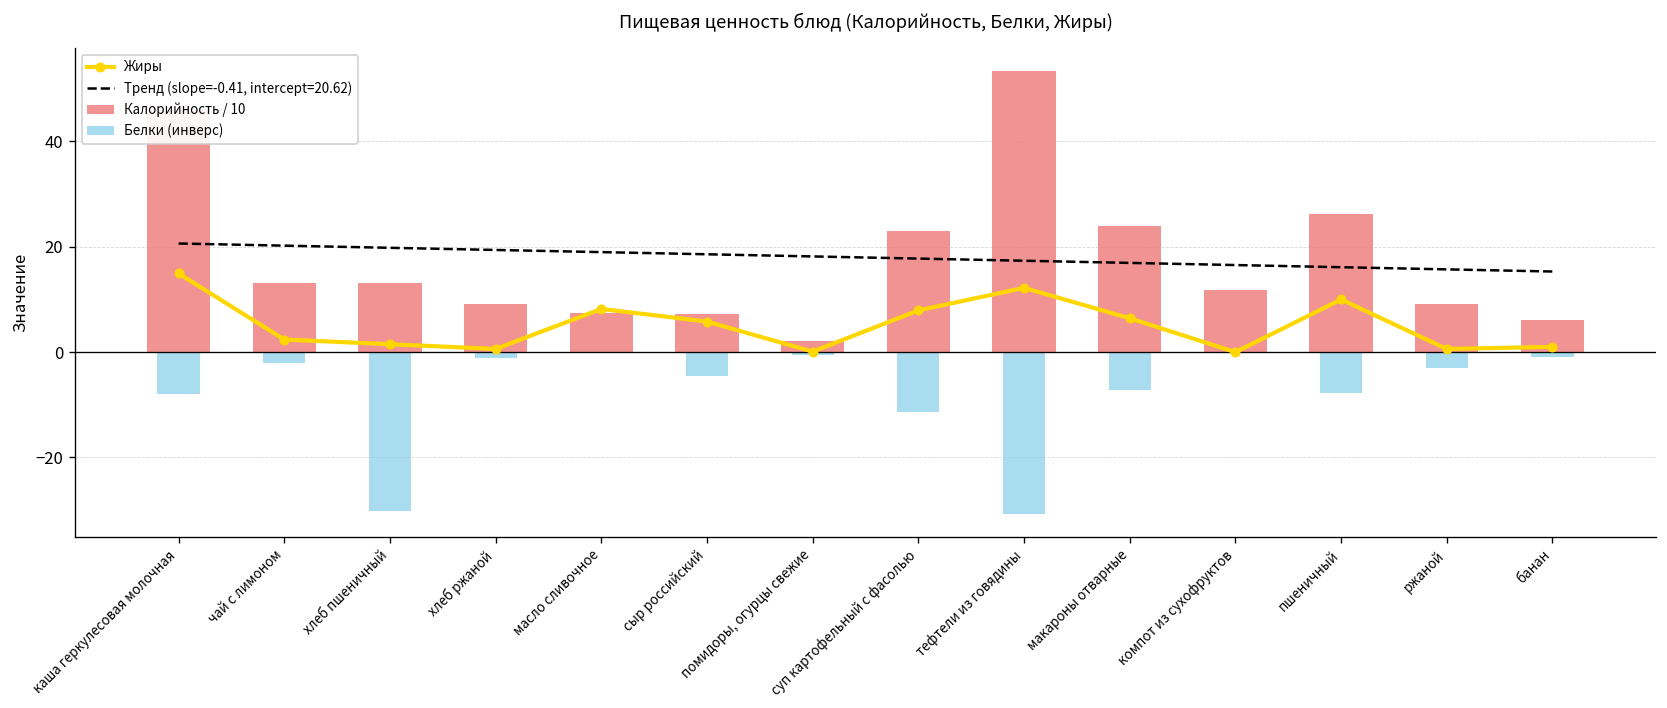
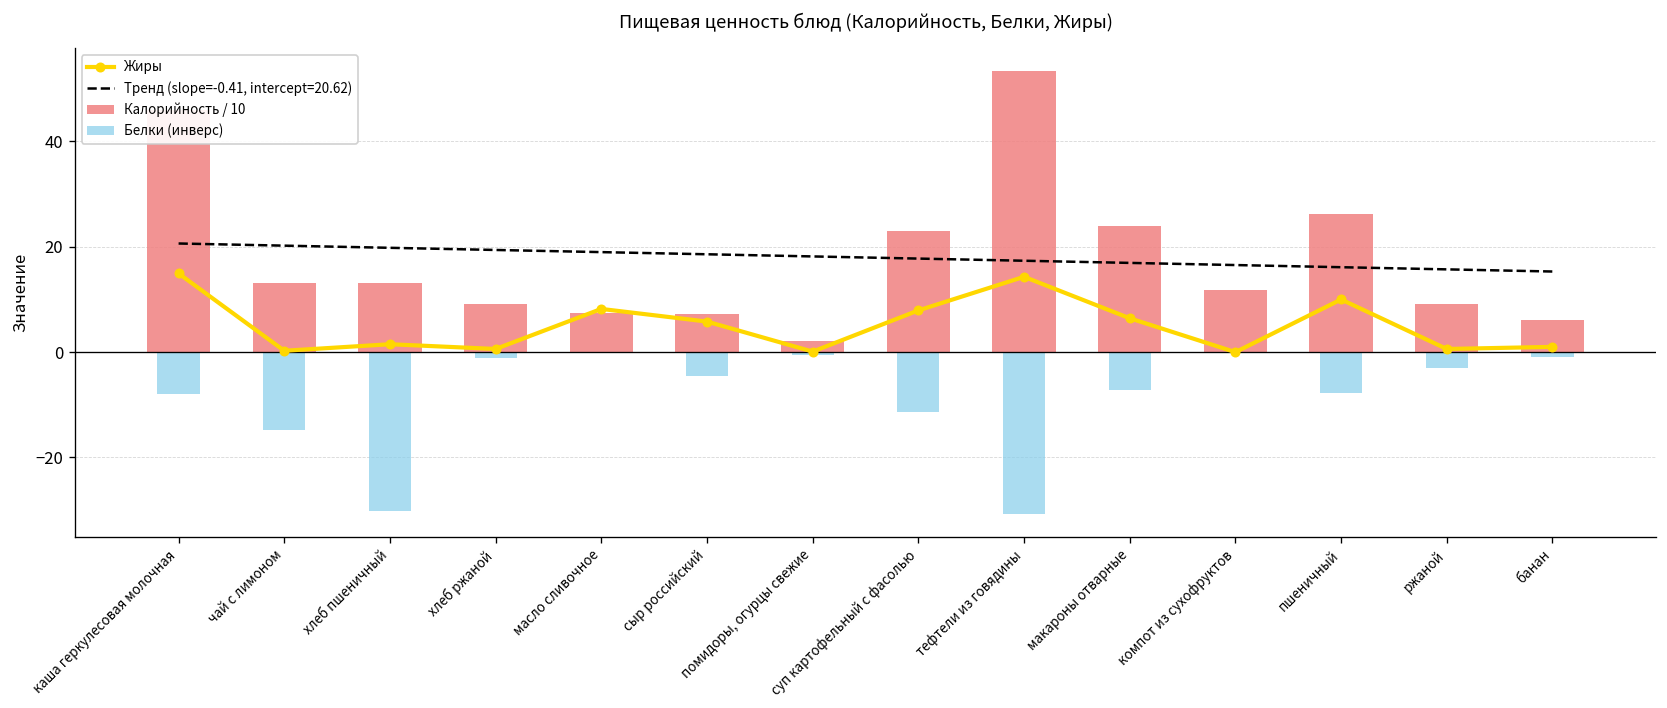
Жиры, чай с лимоном: 2 -> 0
Белки (инверс), чай с лимоном: -2 -> -15
Жиры, тефтели из говядины: 12 -> 14
